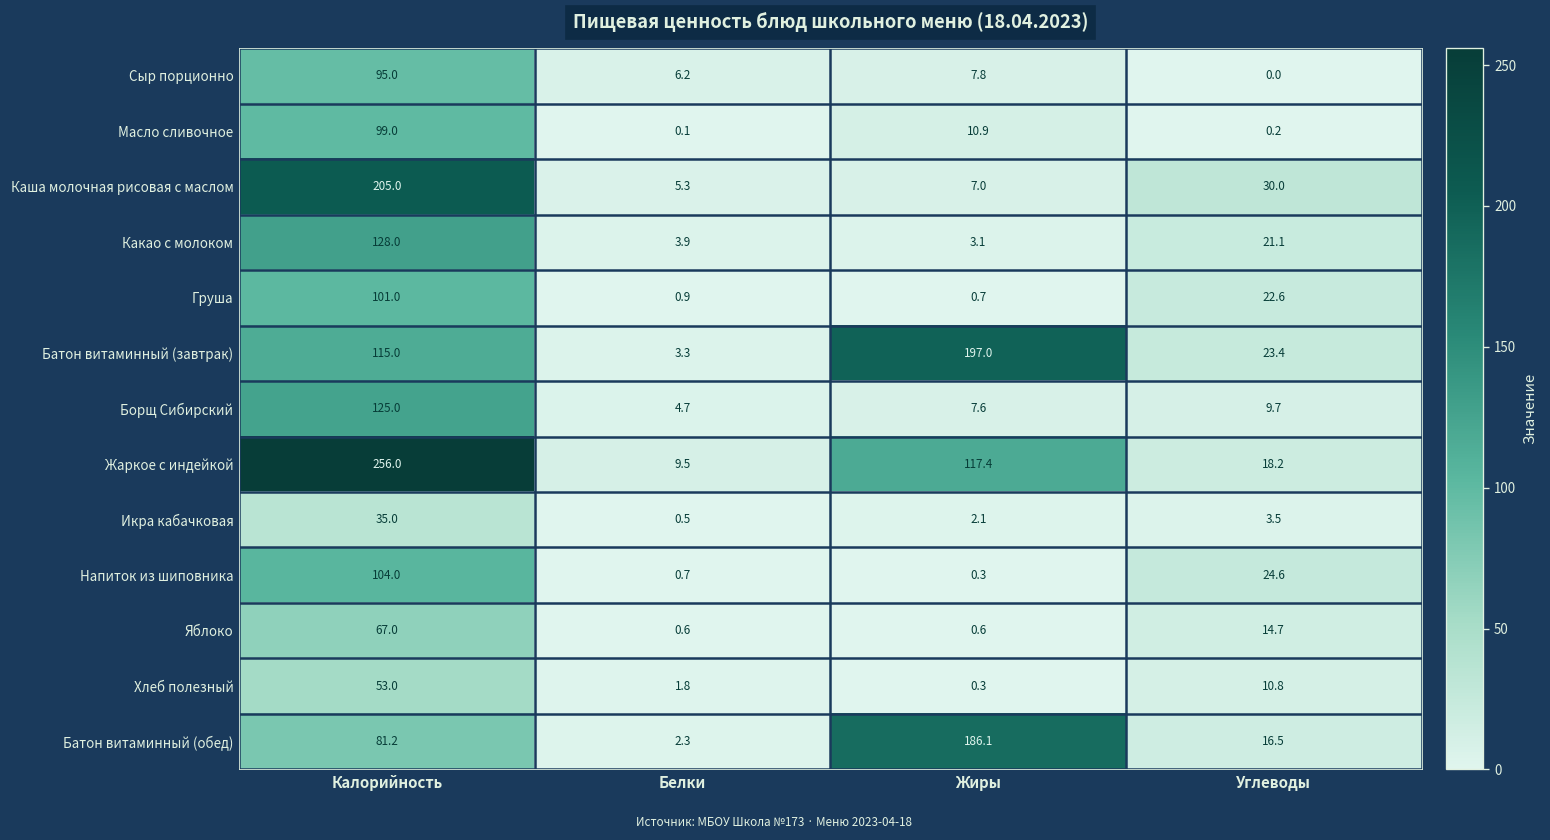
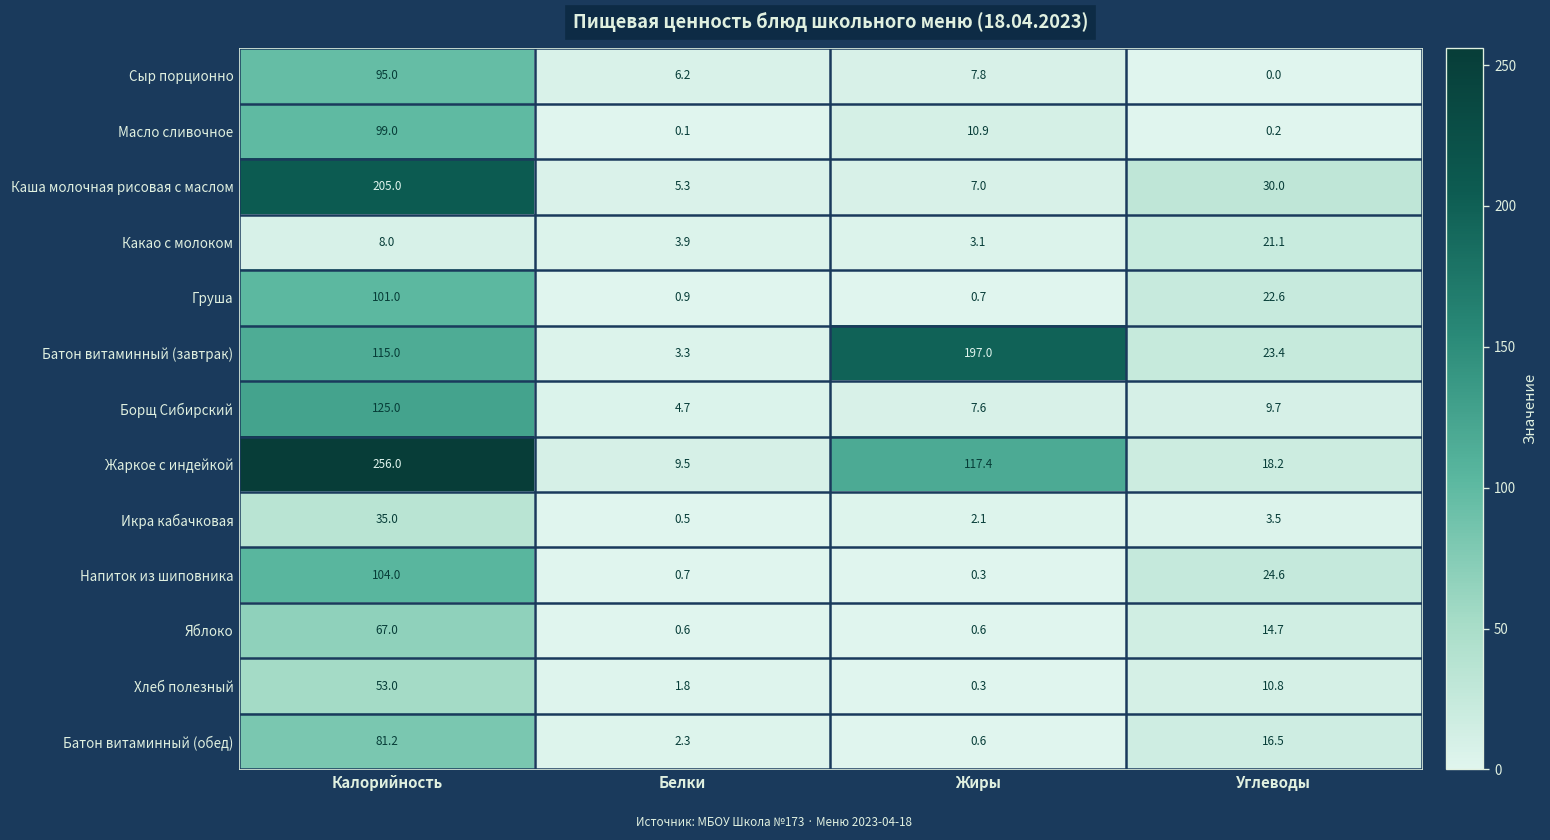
Какао с молоком, Калорийность: 128.0 -> 8.0
Батон витаминный (обед), Жиры: 186.1 -> 0.6
